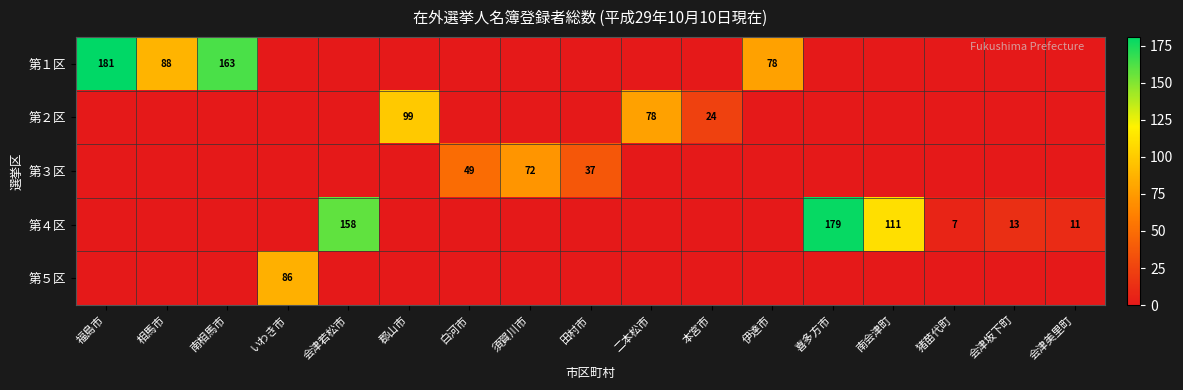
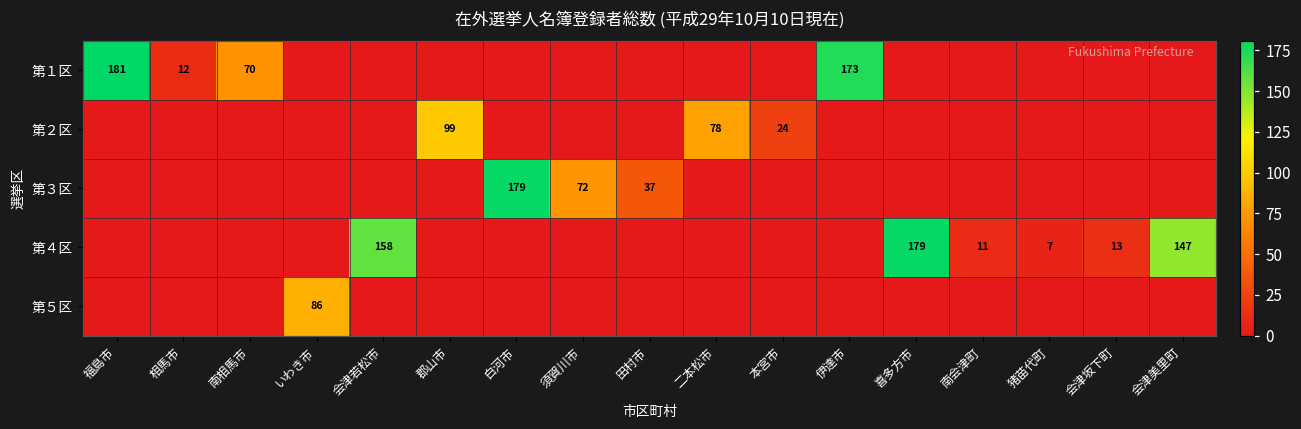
第１区, 相馬市: 88 -> 12
第１区, 南相馬市: 163 -> 70
第１区, 伊達市: 78 -> 173
第３区, 白河市: 49 -> 179
第４区, 南会津町: 111 -> 11
第４区, 会津美里町: 11 -> 147
